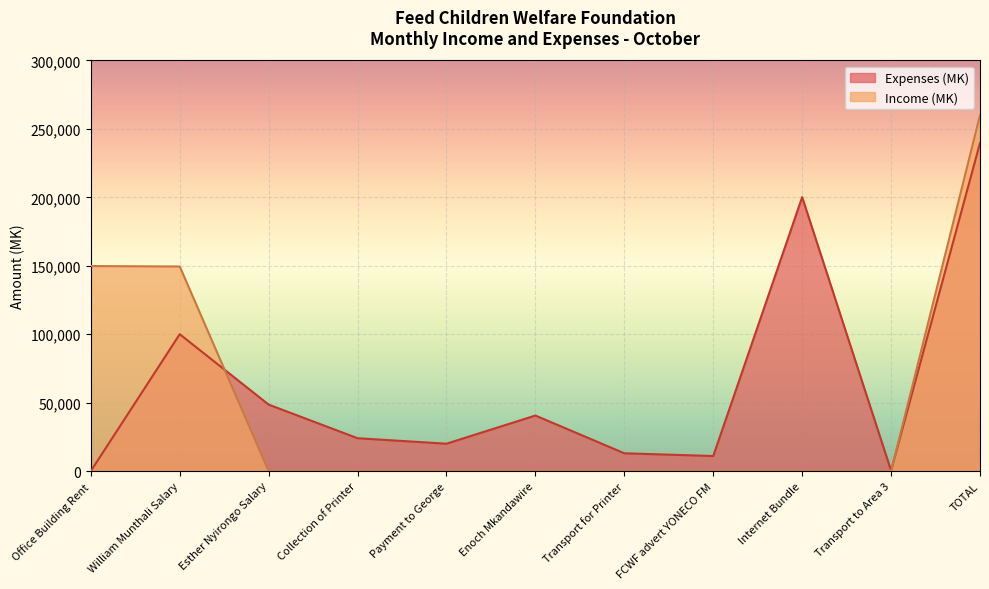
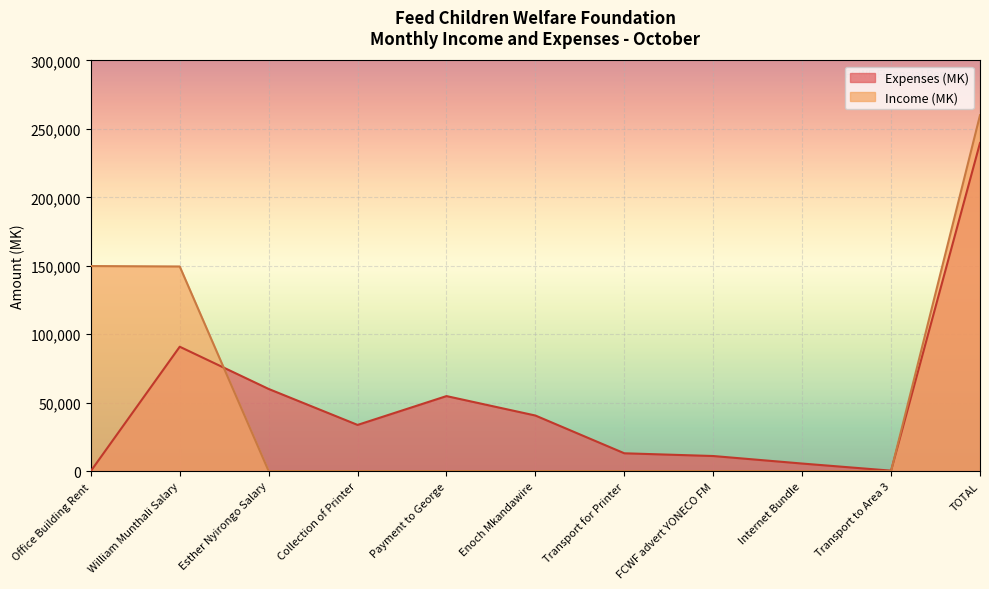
Expenses (MK), William Munthali Salary: 100,000 -> 91,000
Expenses (MK), Esther Nyirongo Salary: 49,000 -> 60,000
Expenses (MK), Collection of Printer: 24,000 -> 34,000
Expenses (MK), Payment to George: 20,000 -> 55,000
Expenses (MK), Internet Bundle: 200,000 -> 6,000
